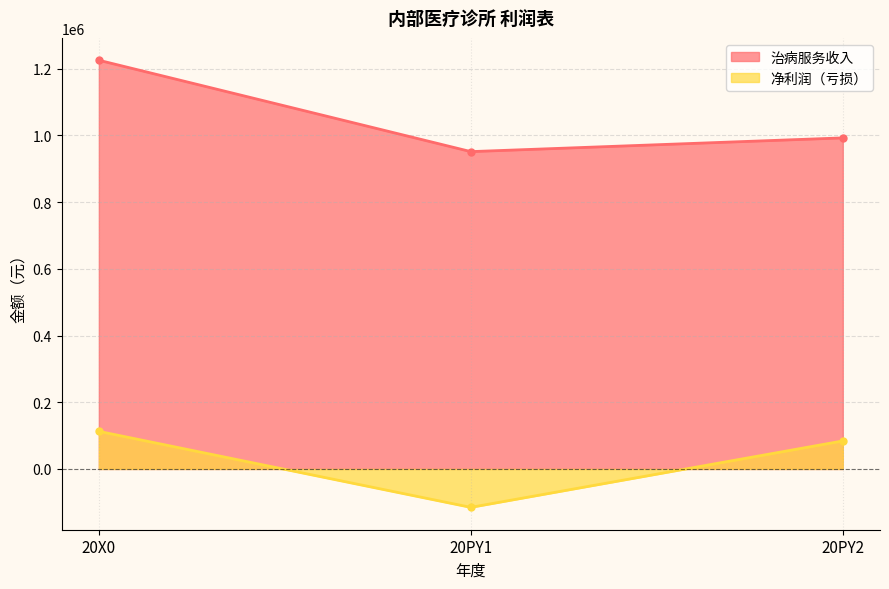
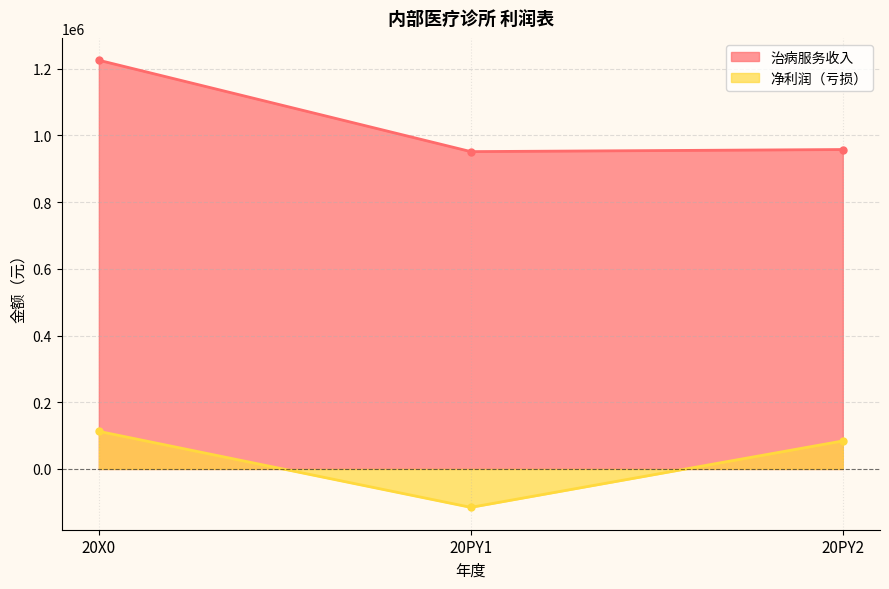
治病服务收入, 20PY2: 990000 -> 960000
